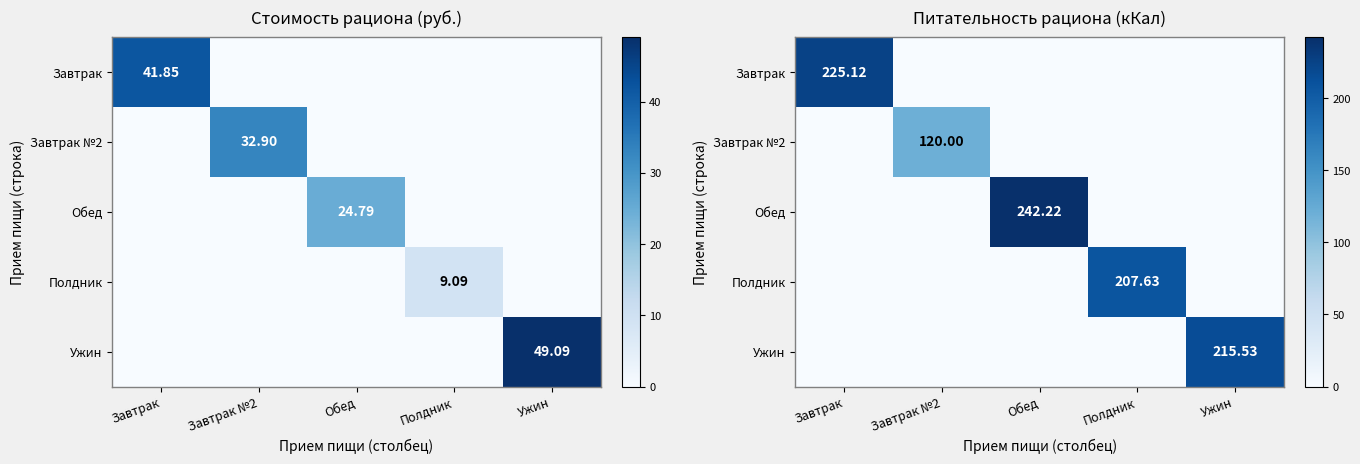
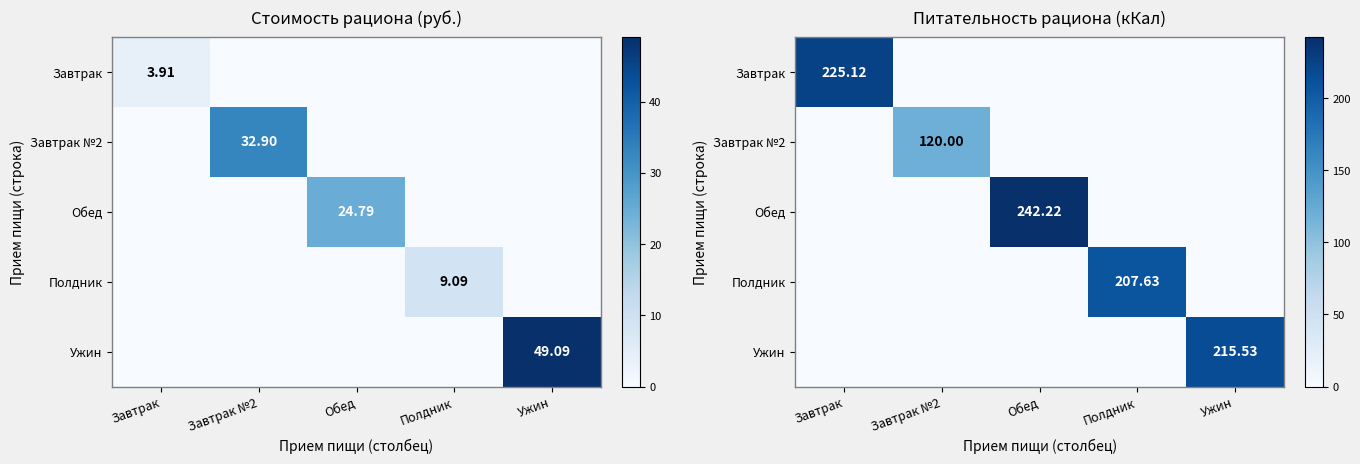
Стоимость рациона (руб.), Завтрак, Завтрак: 41.85 -> 3.91
